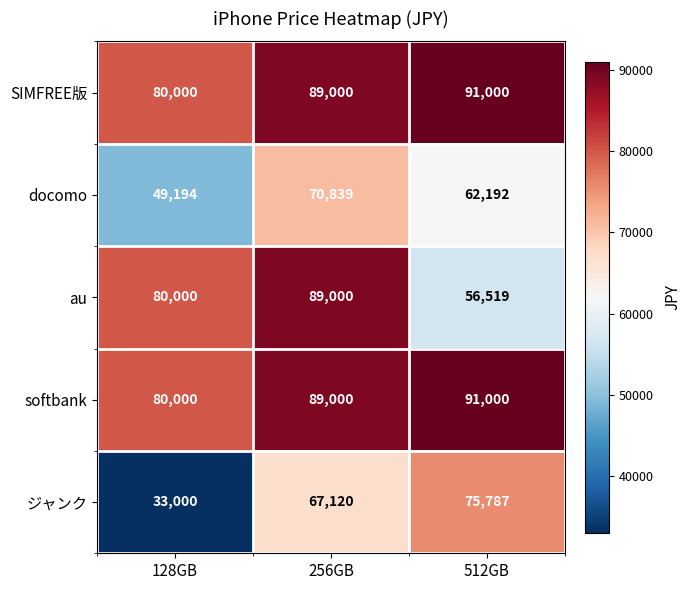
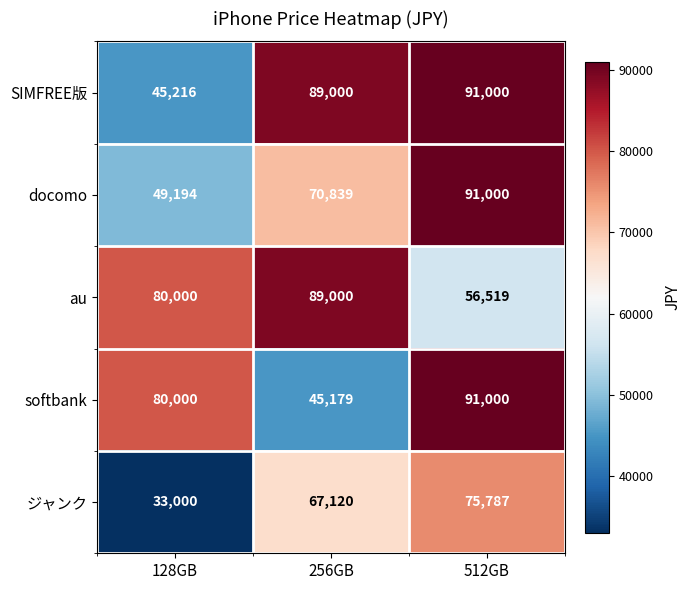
SIMFREE版, 128GB: 80,000 -> 45,216
docomo, 512GB: 62,192 -> 91,000
softbank, 256GB: 89,000 -> 45,179
